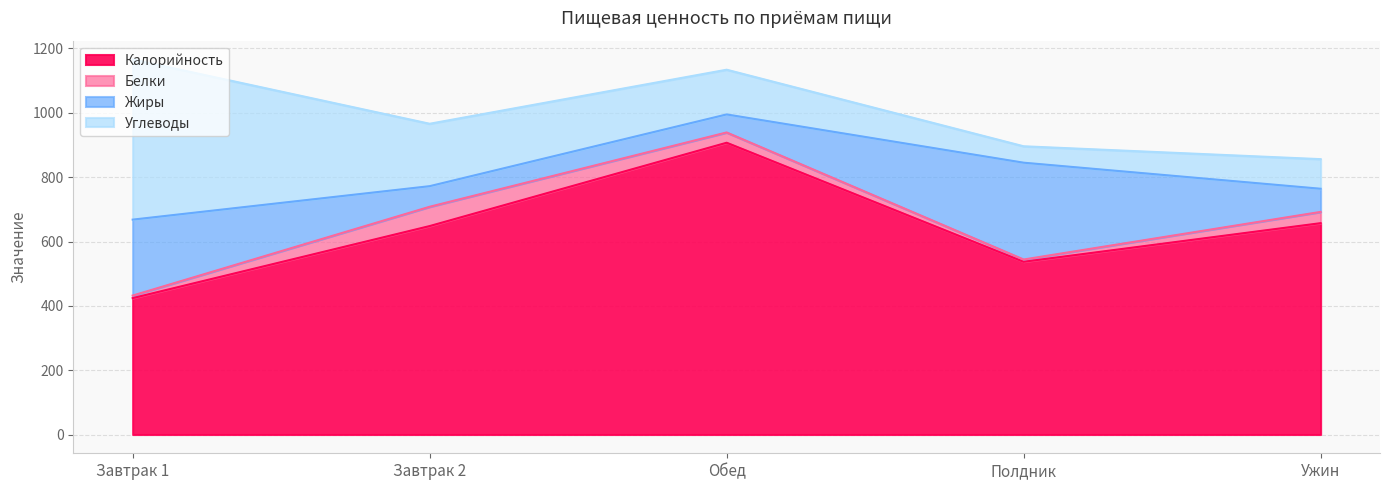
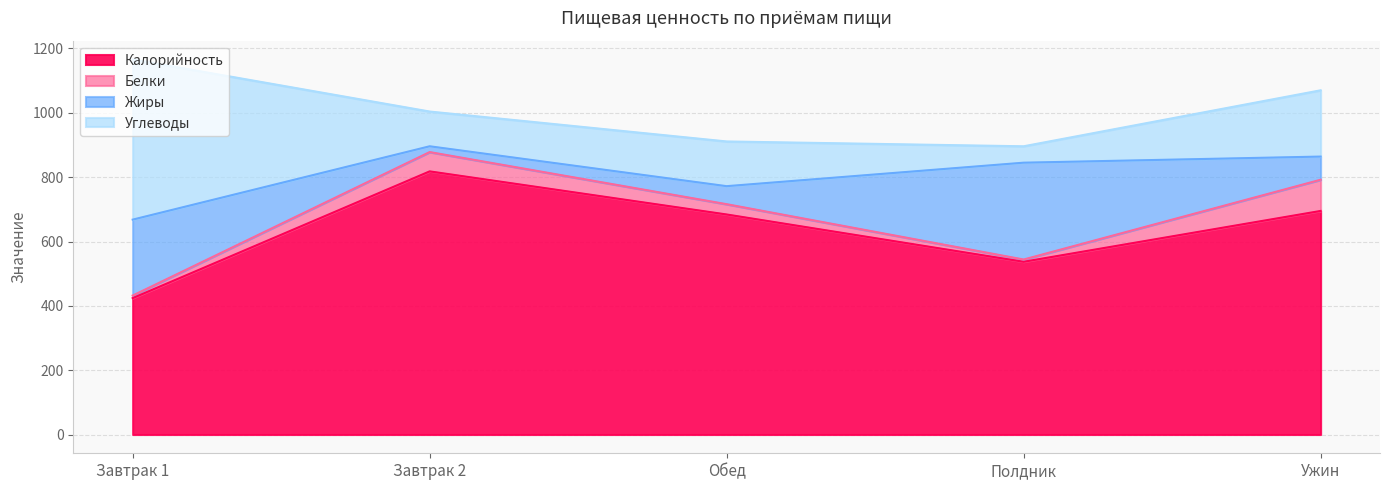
Калорийность, Завтрак 2: 650 -> 820
Жиры, Завтрак 2: 60 -> 20
Углеводы, Завтрак 2: 190 -> 110
Калорийность, Обед: 910 -> 680
Калорийность, Ужин: 660 -> 700
Белки, Ужин: 40 -> 100
Углеводы, Ужин: 90 -> 210
